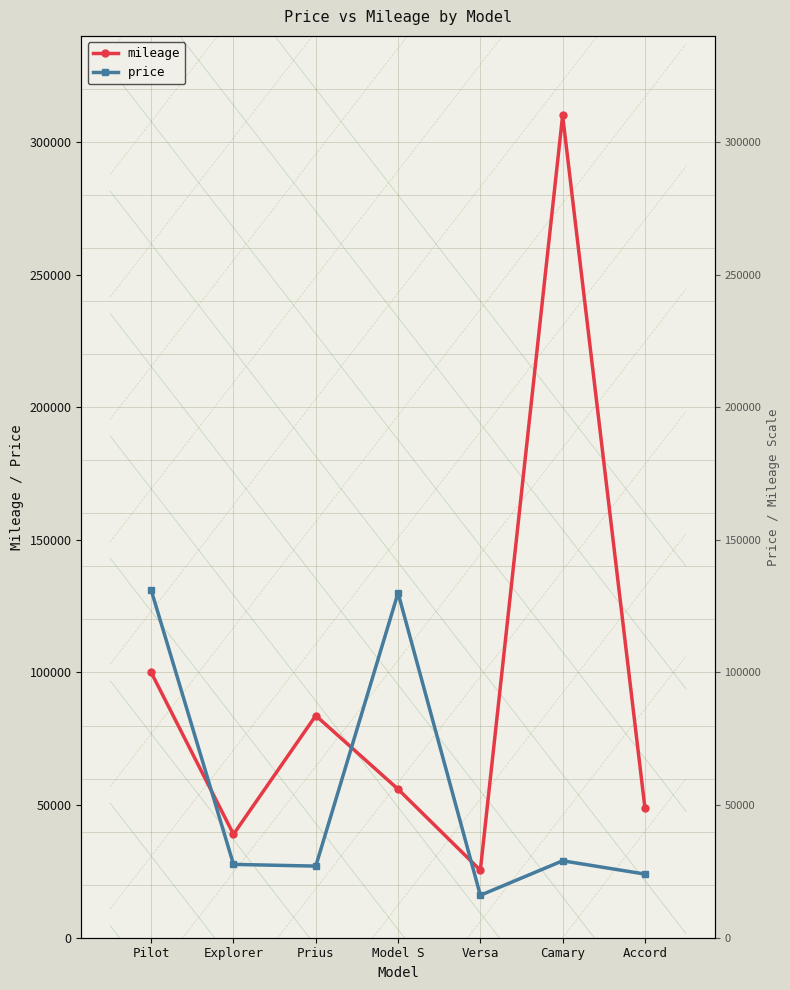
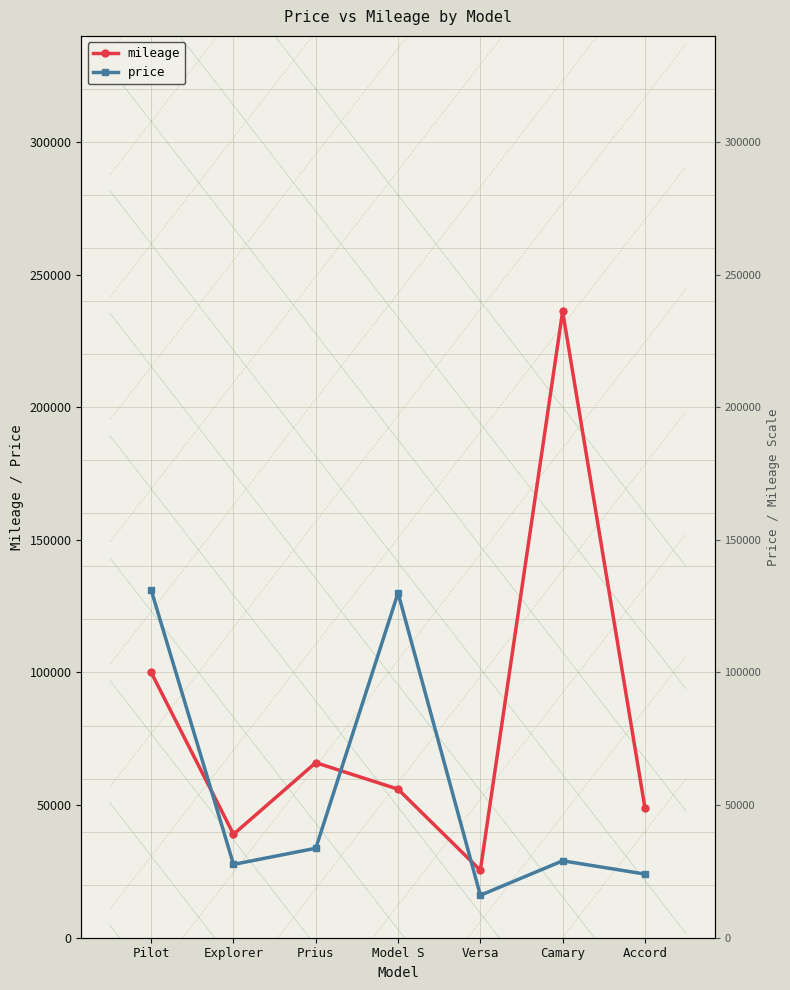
mileage, Prius: 84000 -> 66000
price, Prius: 27000 -> 34000
mileage, Camary: 310000 -> 236000
